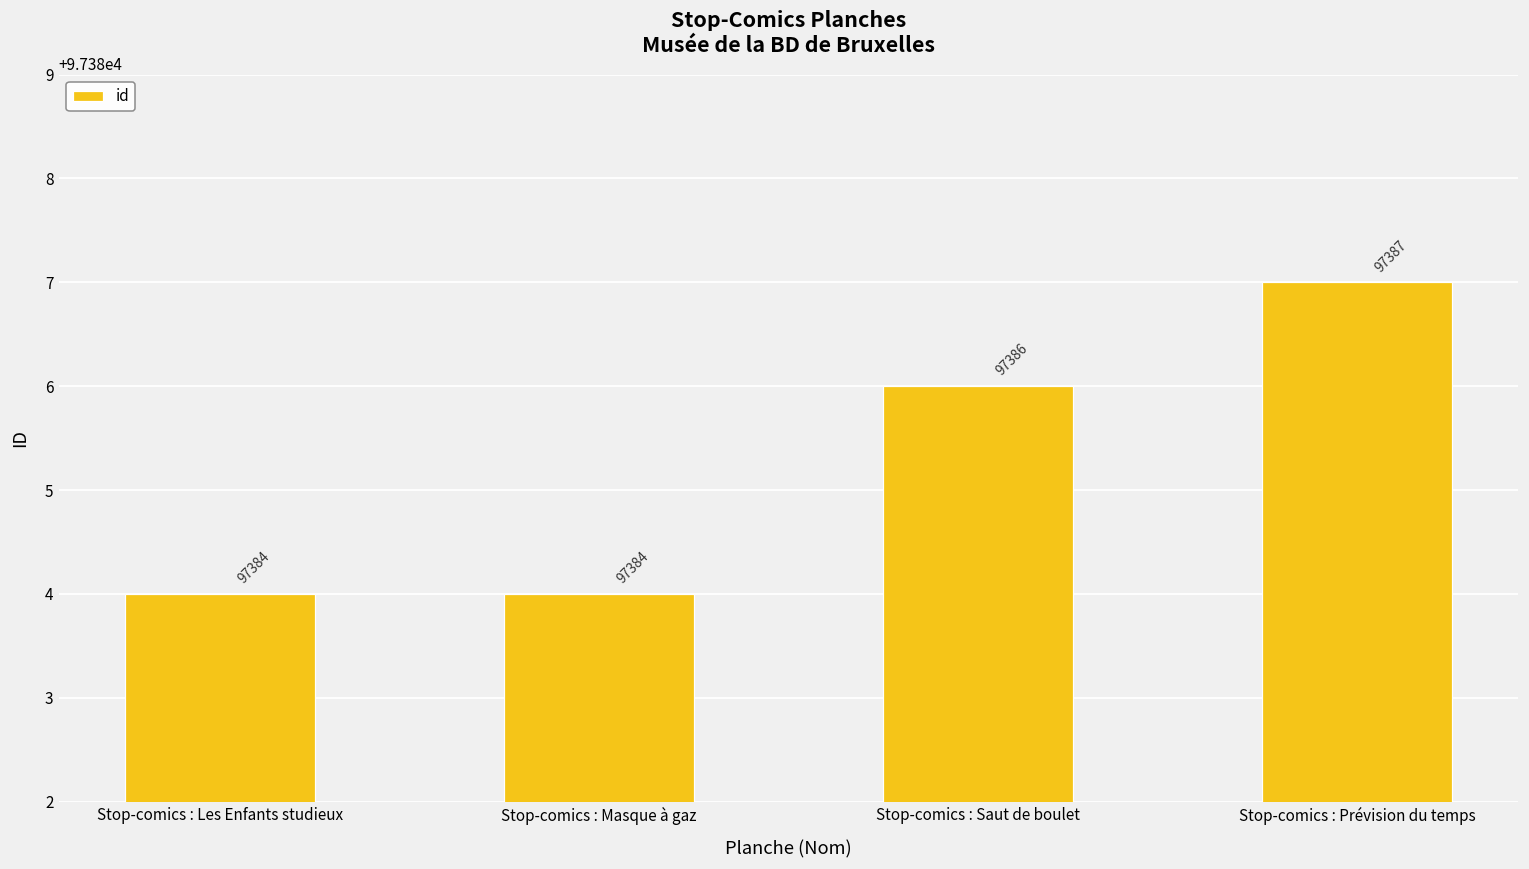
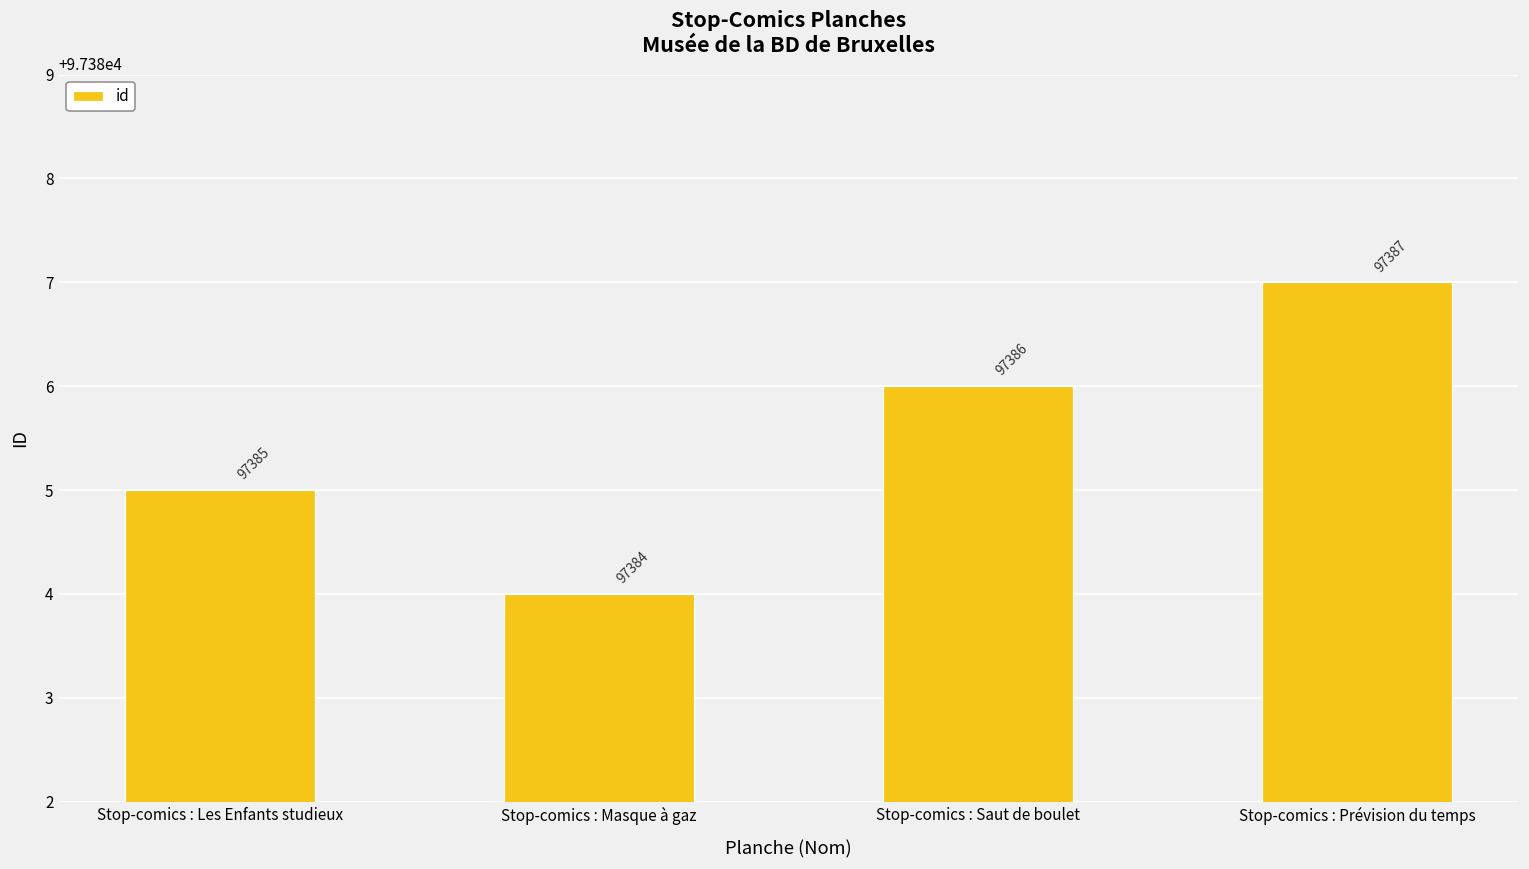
Stop-comics : Les Enfants studieux: 97384 -> 97385
